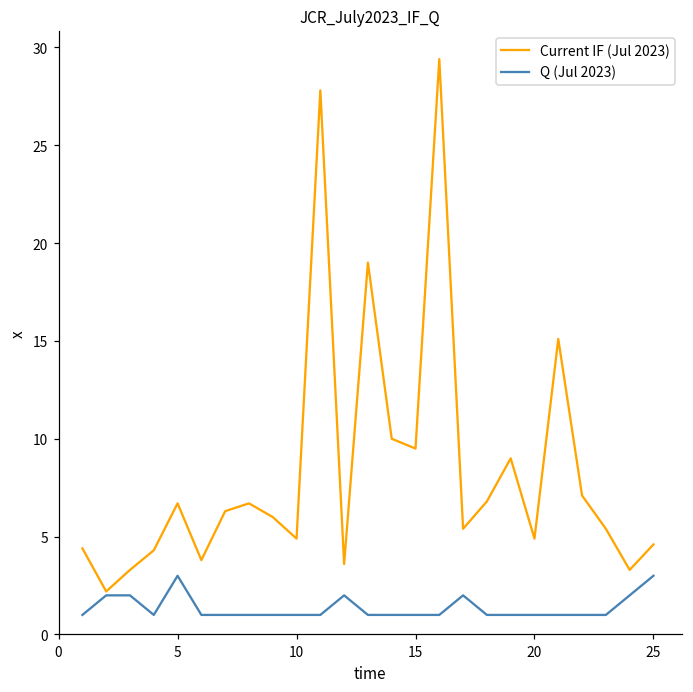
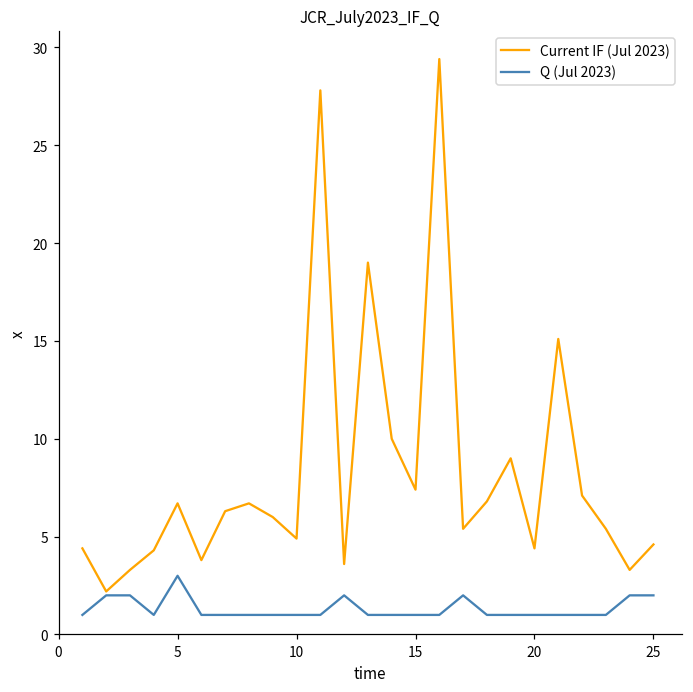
Current IF (Jul 2023), 15: 9.5 -> 7.4
Current IF (Jul 2023), 20: 4.9 -> 4.4
Q (Jul 2023), 25: 3 -> 2
